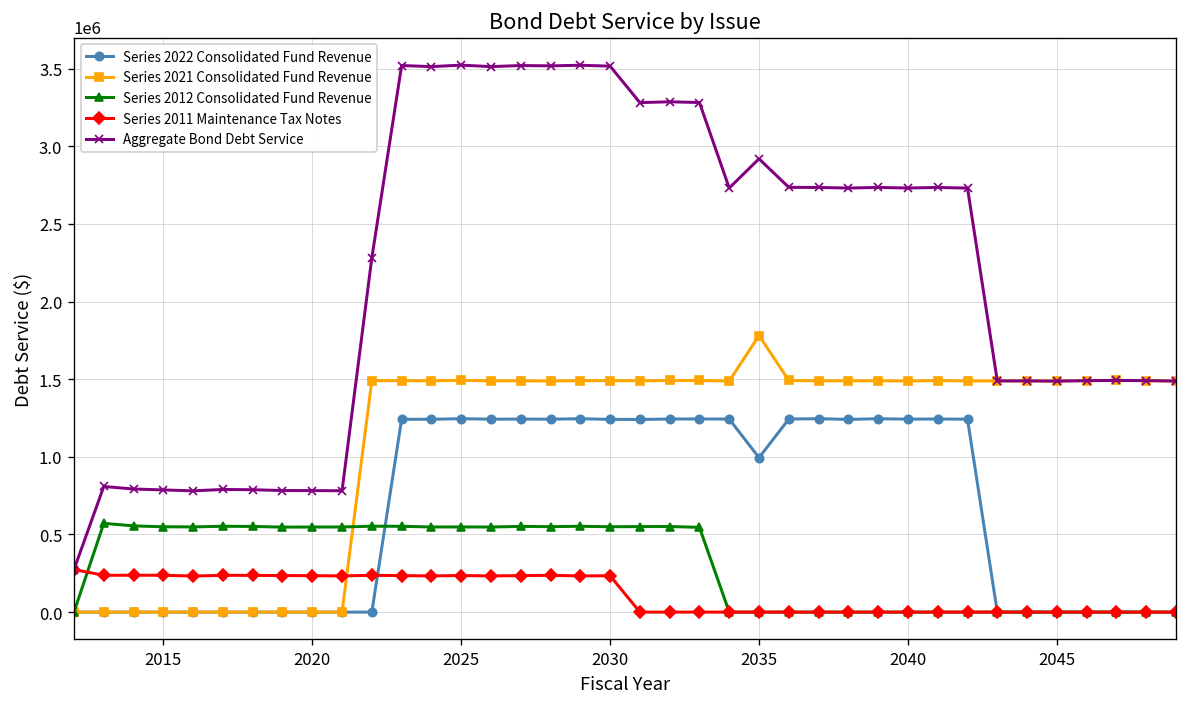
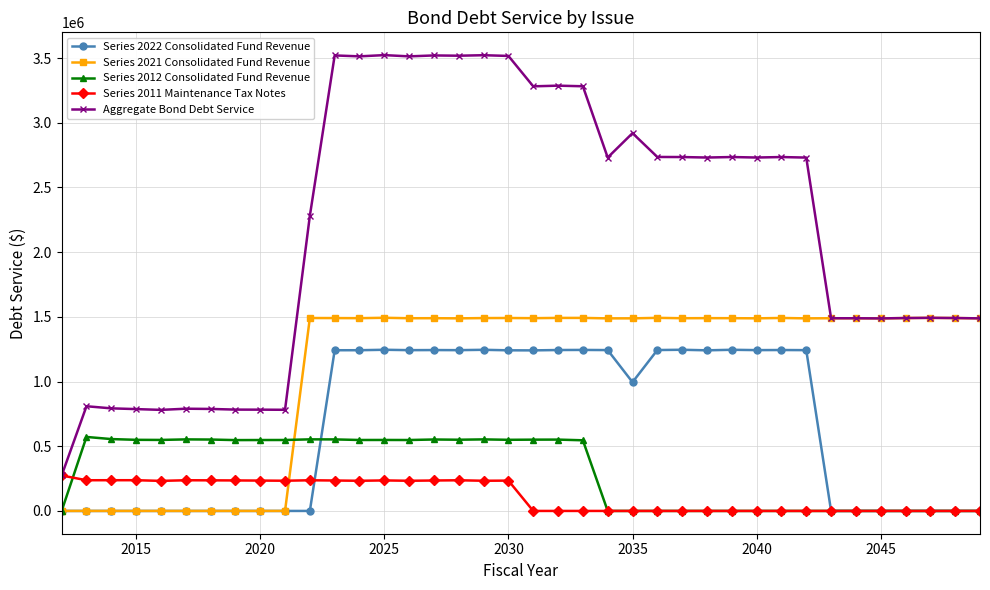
Series 2021 Consolidated Fund Revenue, 2035: 1780000 -> 1490000
